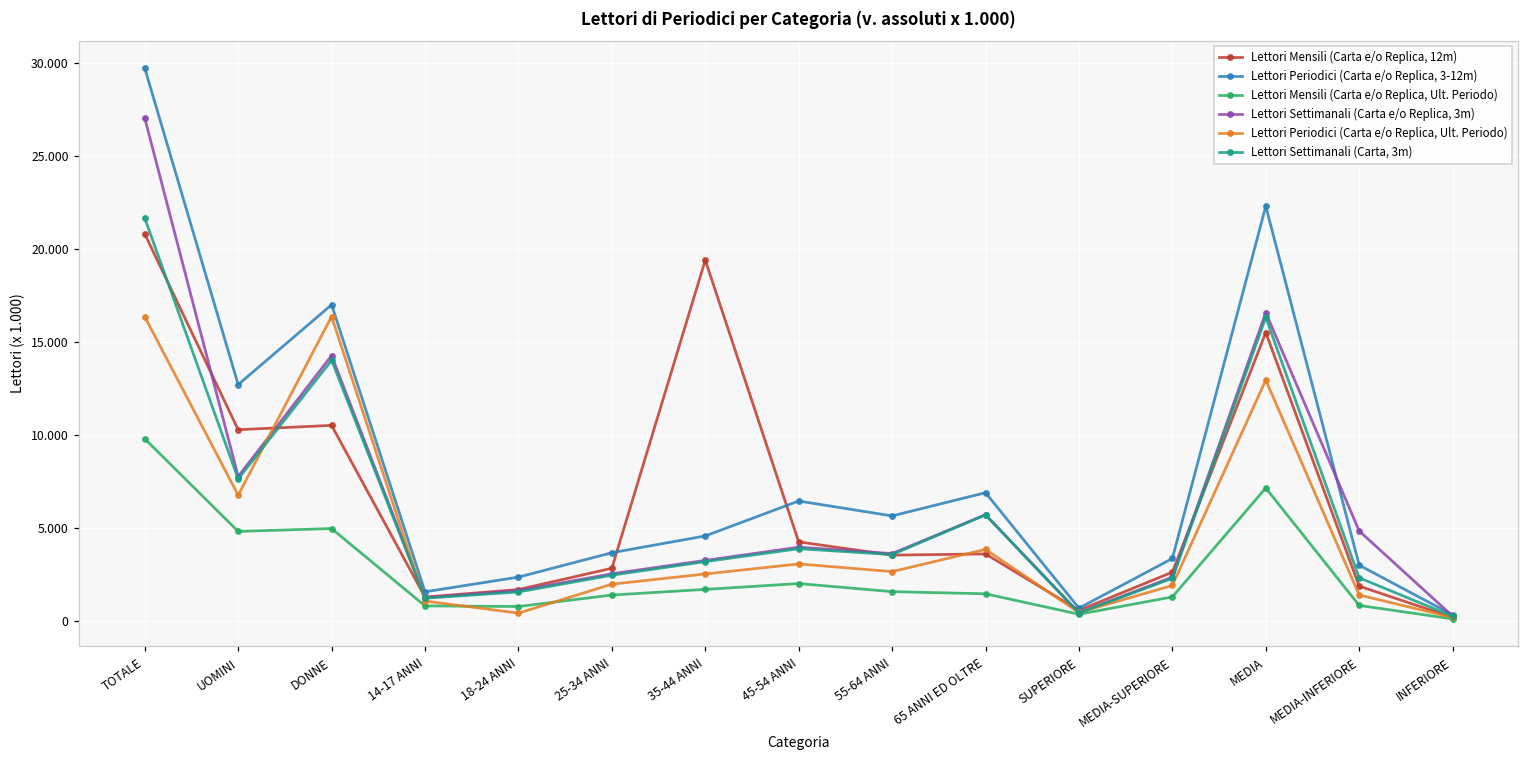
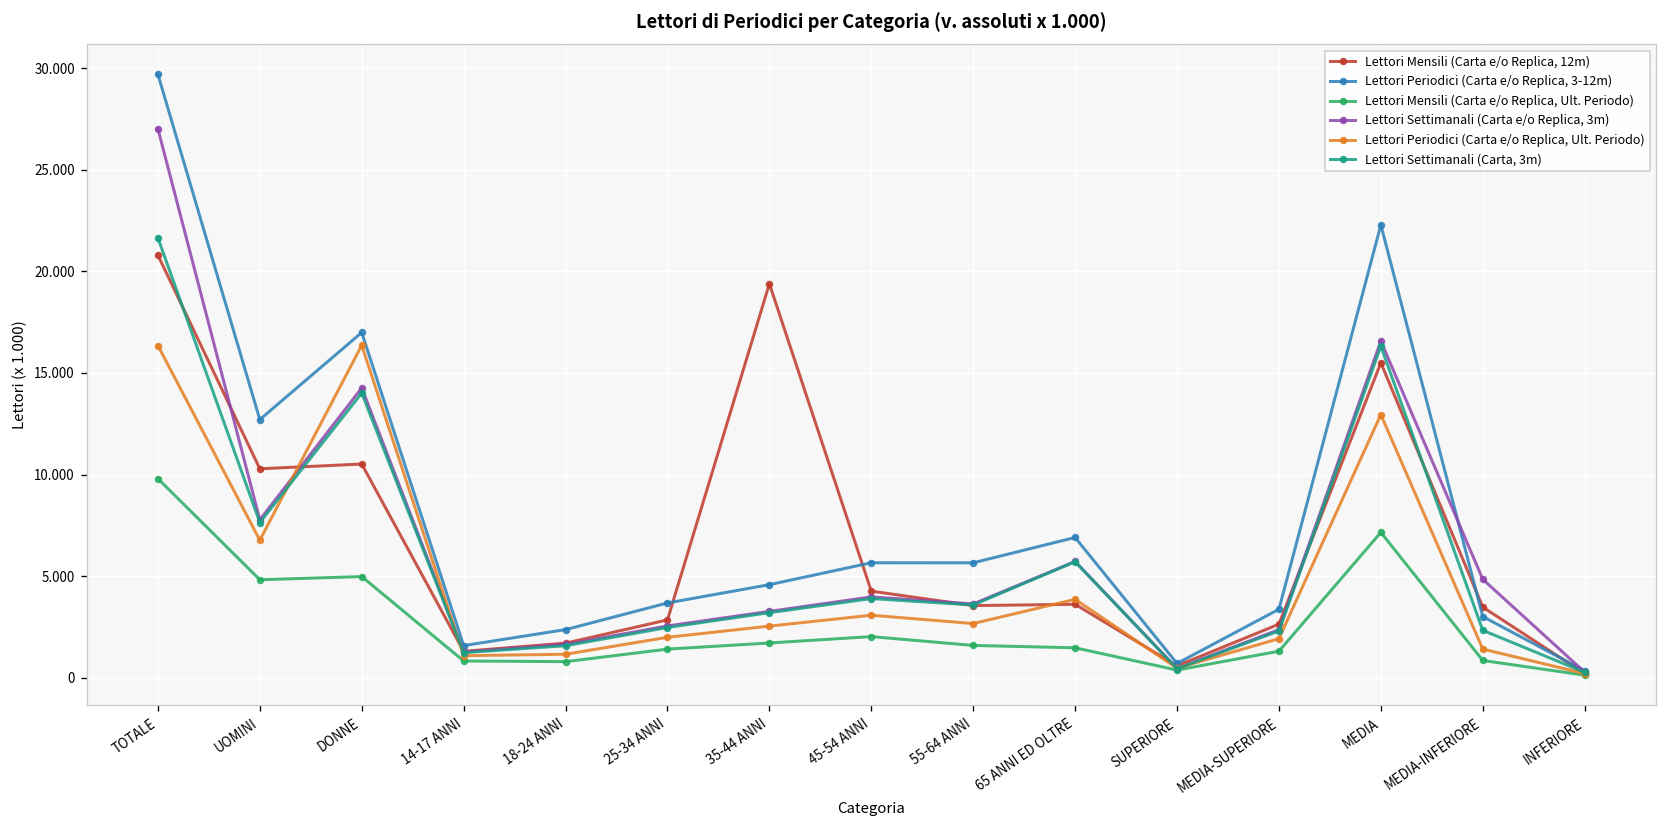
Lettori Periodici (Carta e/o Replica, Ult. Periodo), 18-24 ANNI: 0.4 -> 1.2
Lettori Periodici (Carta e/o Replica, 3-12m), 45-54 ANNI: 6.5 -> 5.7
Lettori Mensili (Carta e/o Replica, 12m), MEDIA-INFERIORE: 1.9 -> 3.5
